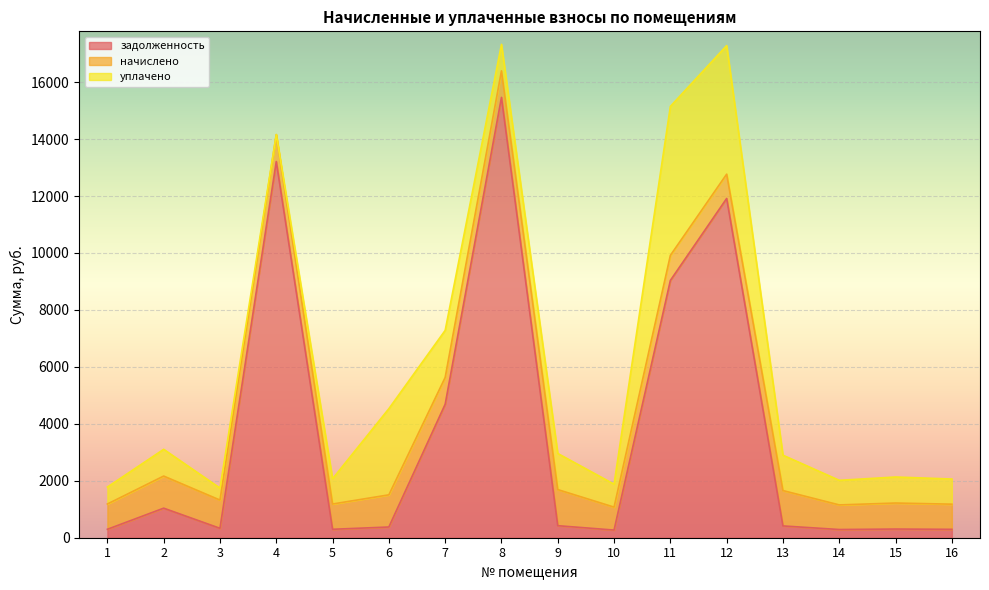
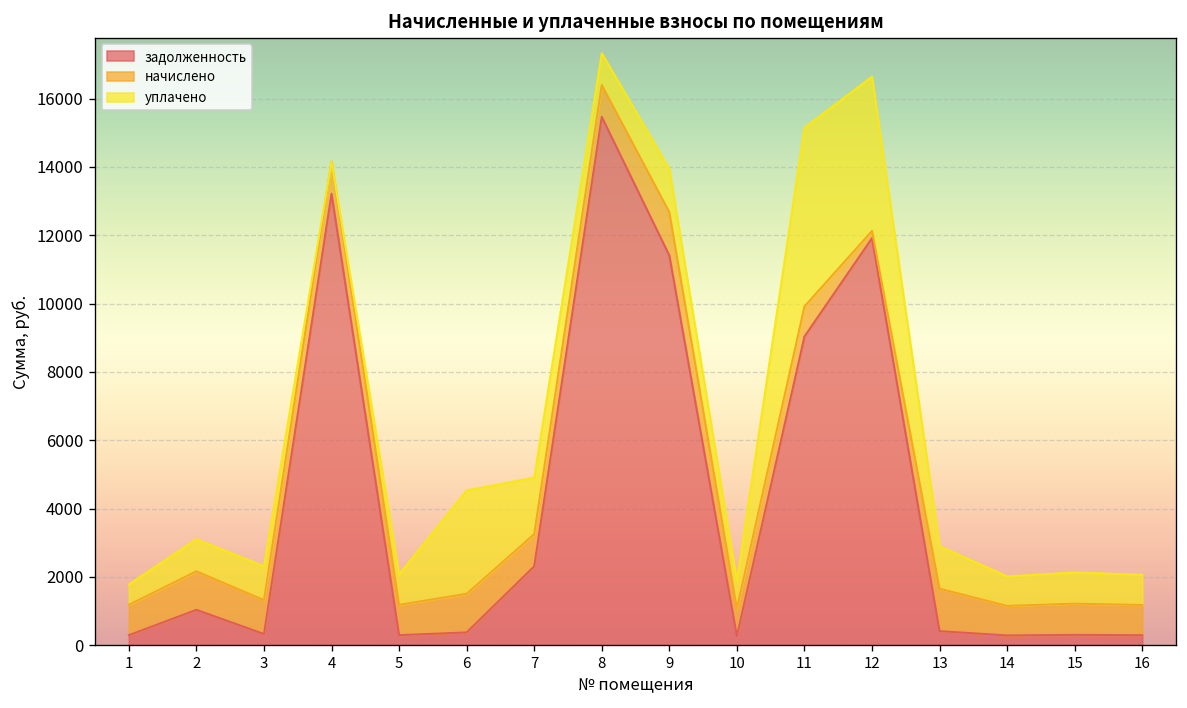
уплачено, 3: 400 -> 1000
задолженность, 7: 4700 -> 2300
задолженность, 9: 400 -> 11400
начислено, 12: 900 -> 200
